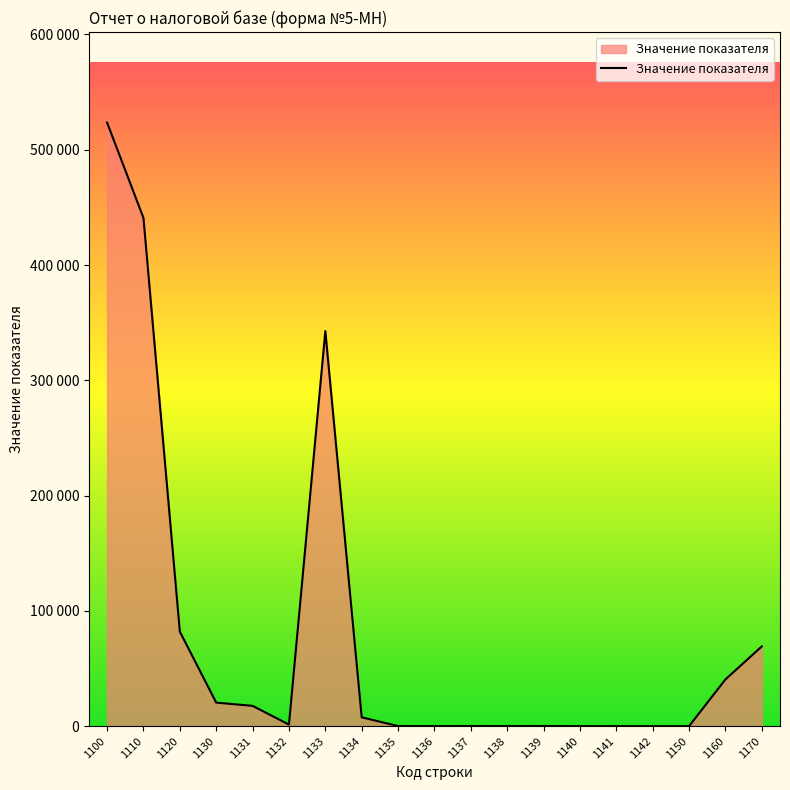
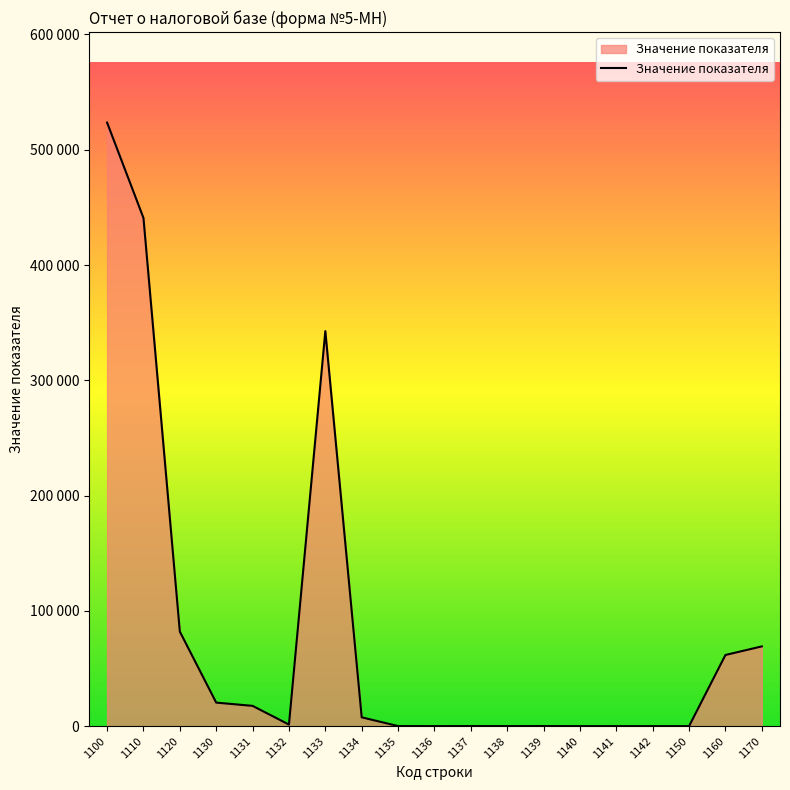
1160: 41000 -> 62000
